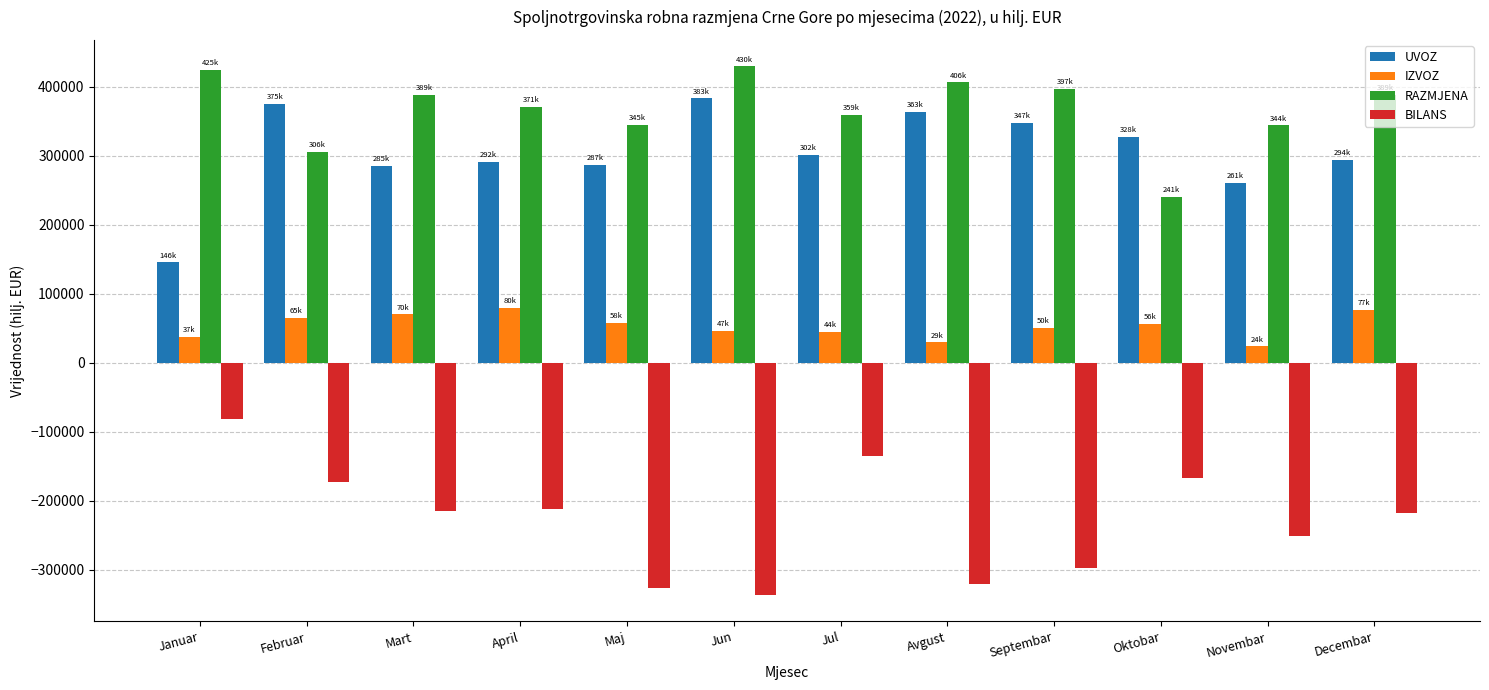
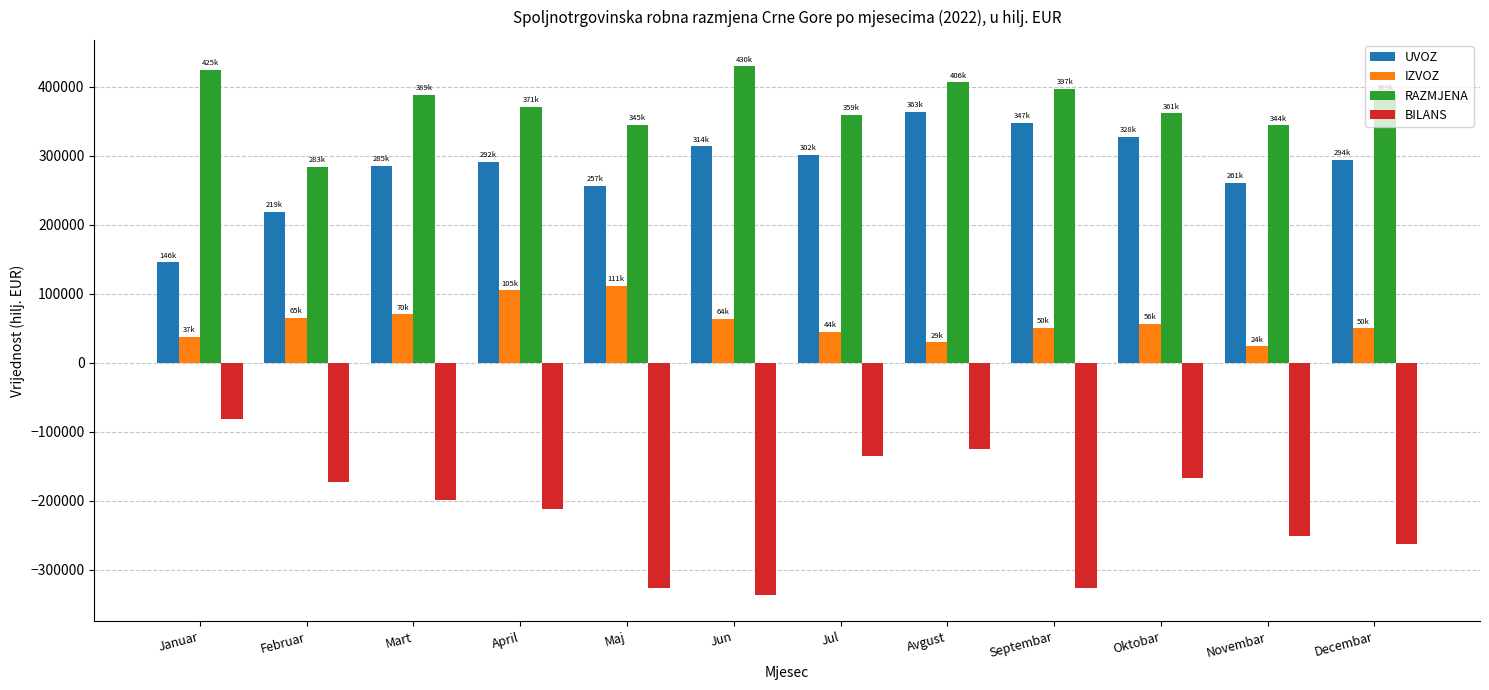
UVOZ, Februar: 375k -> 219k
RAZMJENA, Februar: 306k -> 283k
BILANS, Mart: -220000 -> -200000
IZVOZ, April: 80k -> 105k
UVOZ, Maj: 287k -> 257k
IZVOZ, Maj: 58k -> 111k
UVOZ, Jun: 383k -> 314k
IZVOZ, Jun: 47k -> 64k
BILANS, Avgust: -320000 -> -120000
BILANS, Septembar: -300000 -> -330000
RAZMJENA, Oktobar: 241k -> 361k
IZVOZ, Decembar: 77k -> 50k
BILANS, Decembar: -220000 -> -260000
